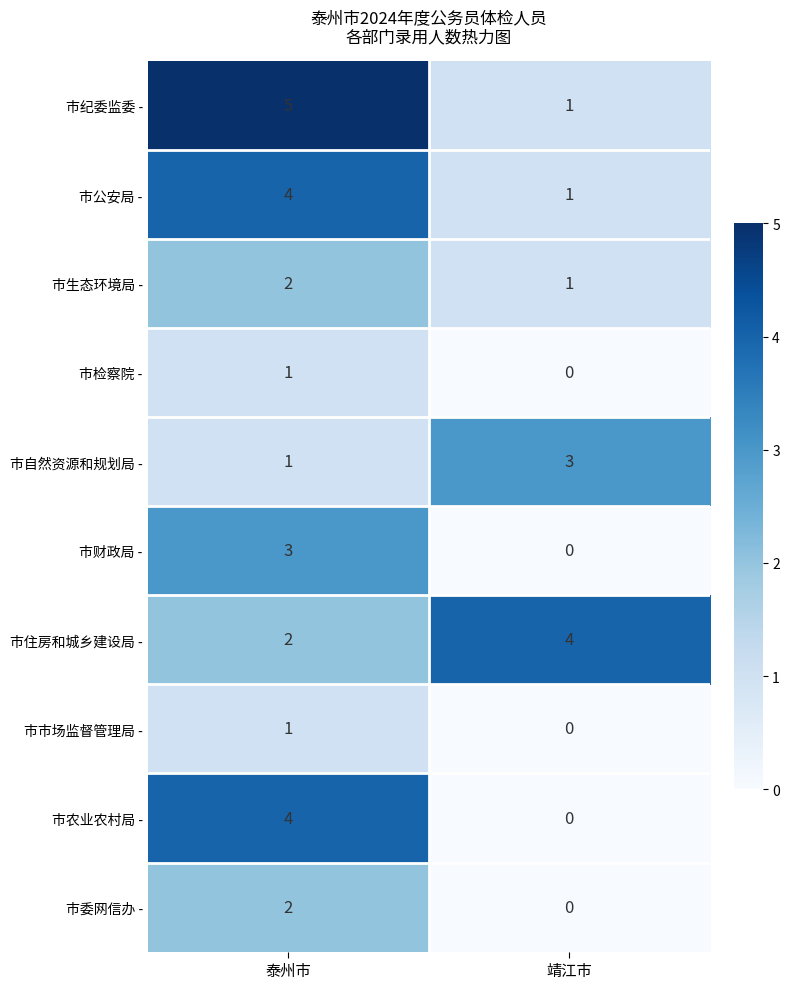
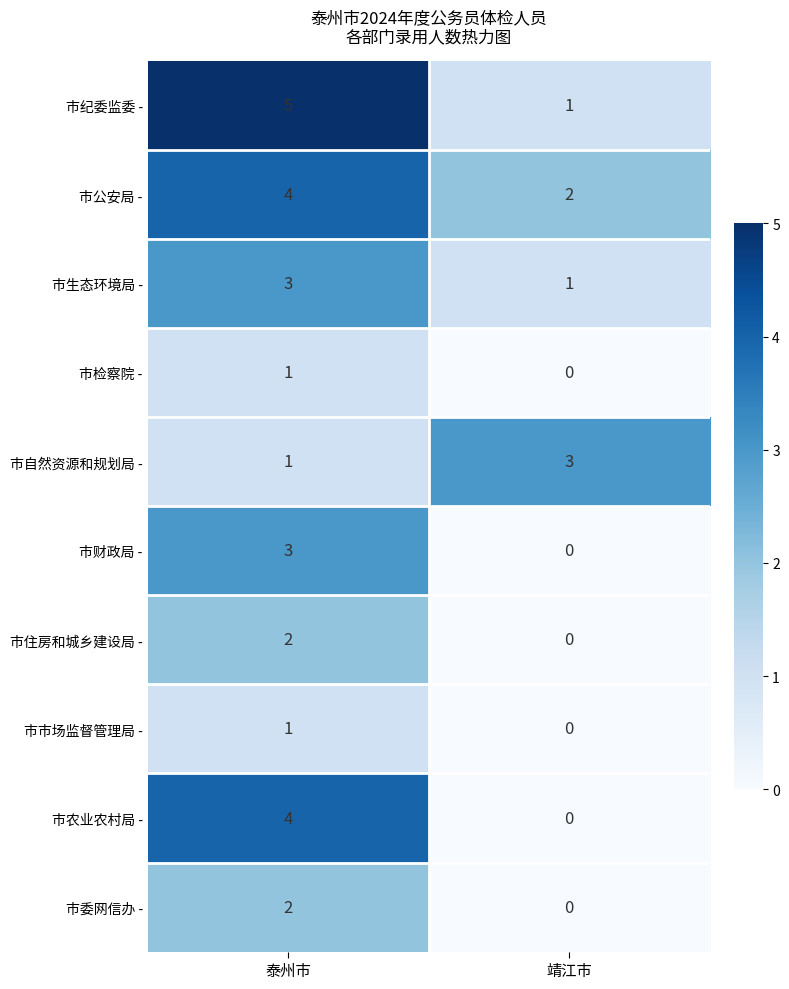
市公安局 -, 靖江市: 1 -> 2
市生态环境局 -, 泰州市: 2 -> 3
市住房和城乡建设局 -, 靖江市: 4 -> 0
